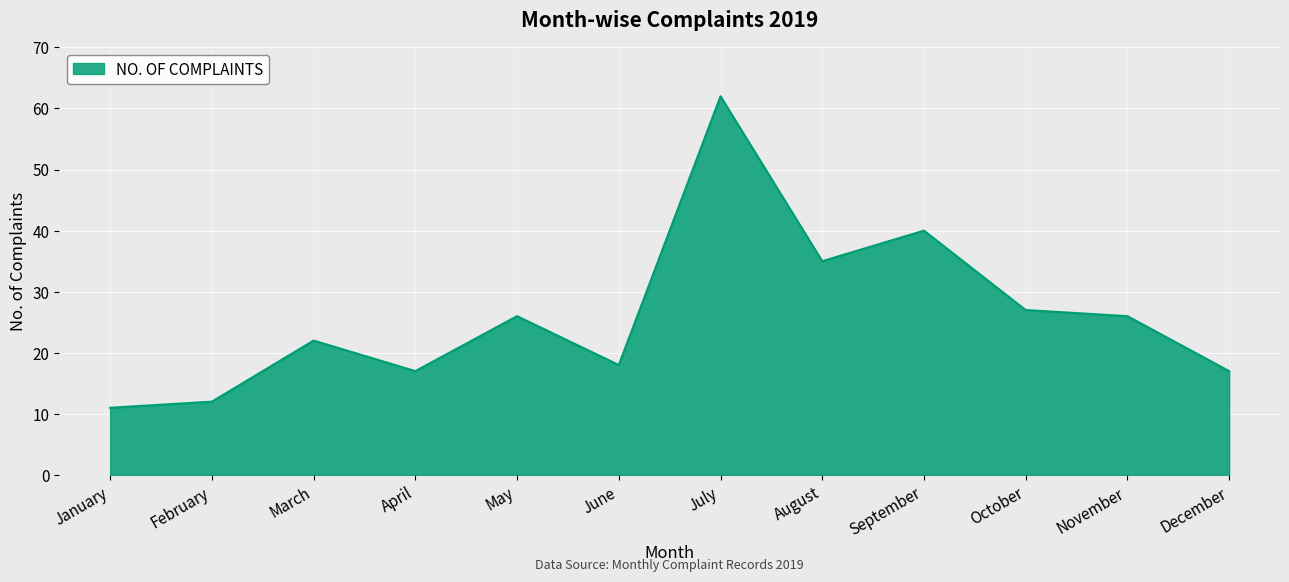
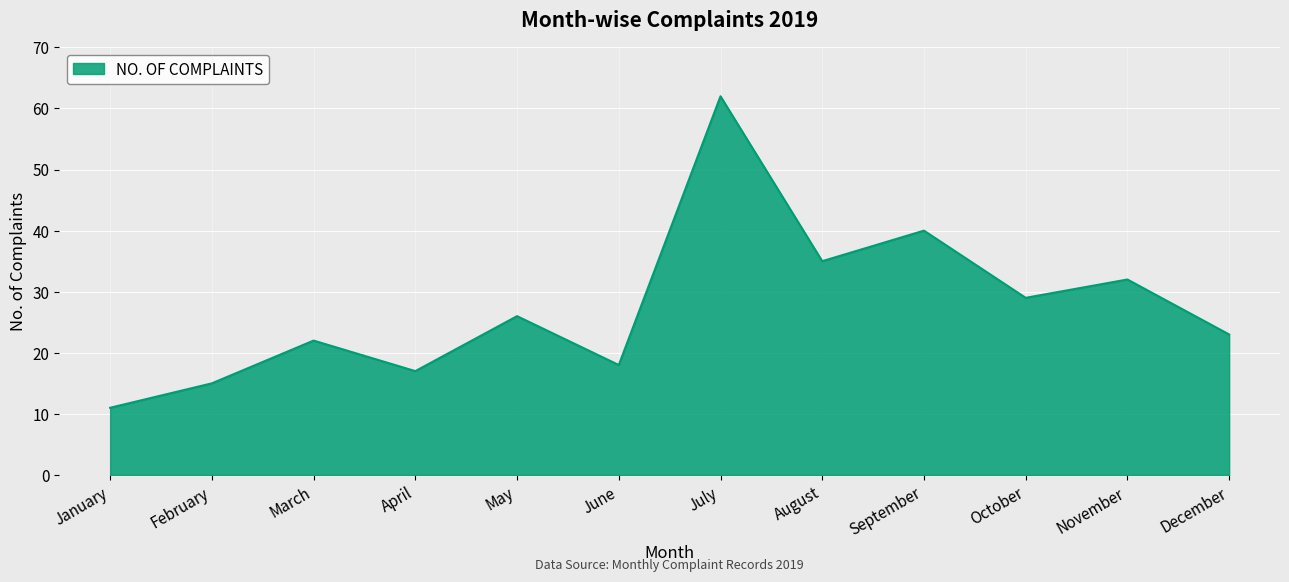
February: 12 -> 15
October: 27 -> 29
November: 26 -> 32
December: 17 -> 23
